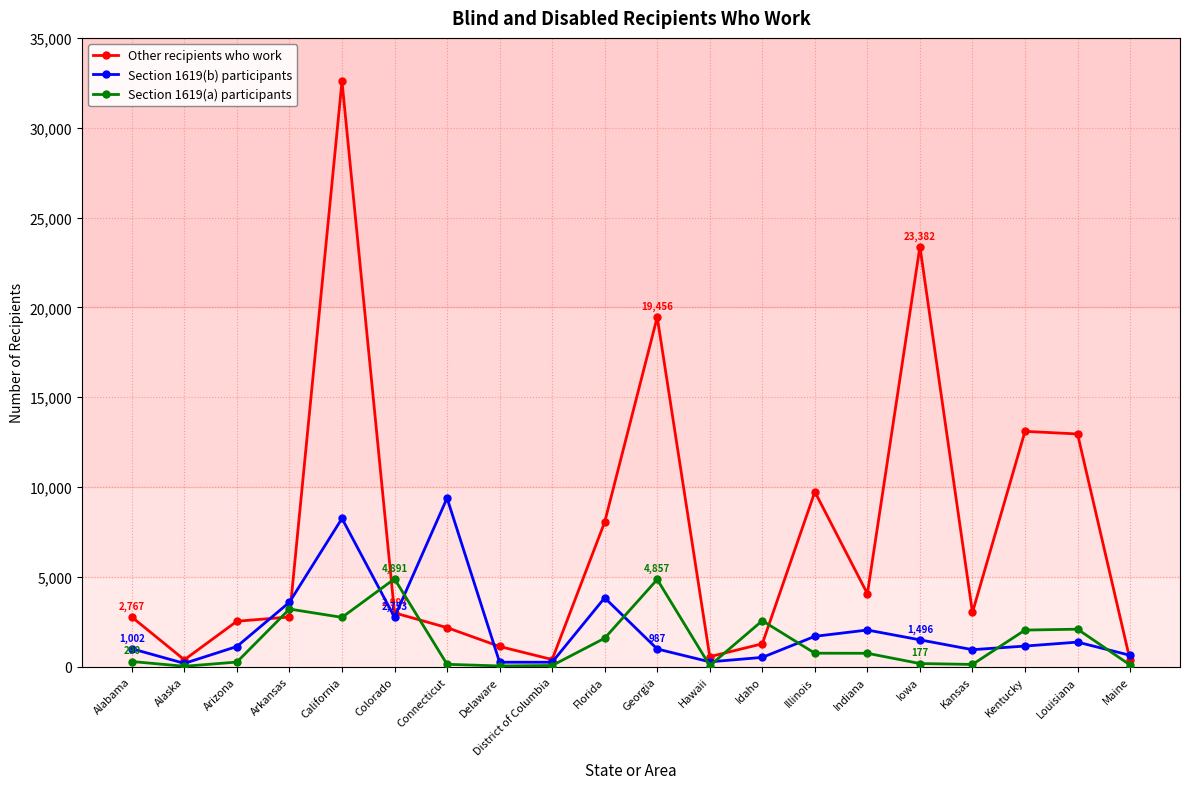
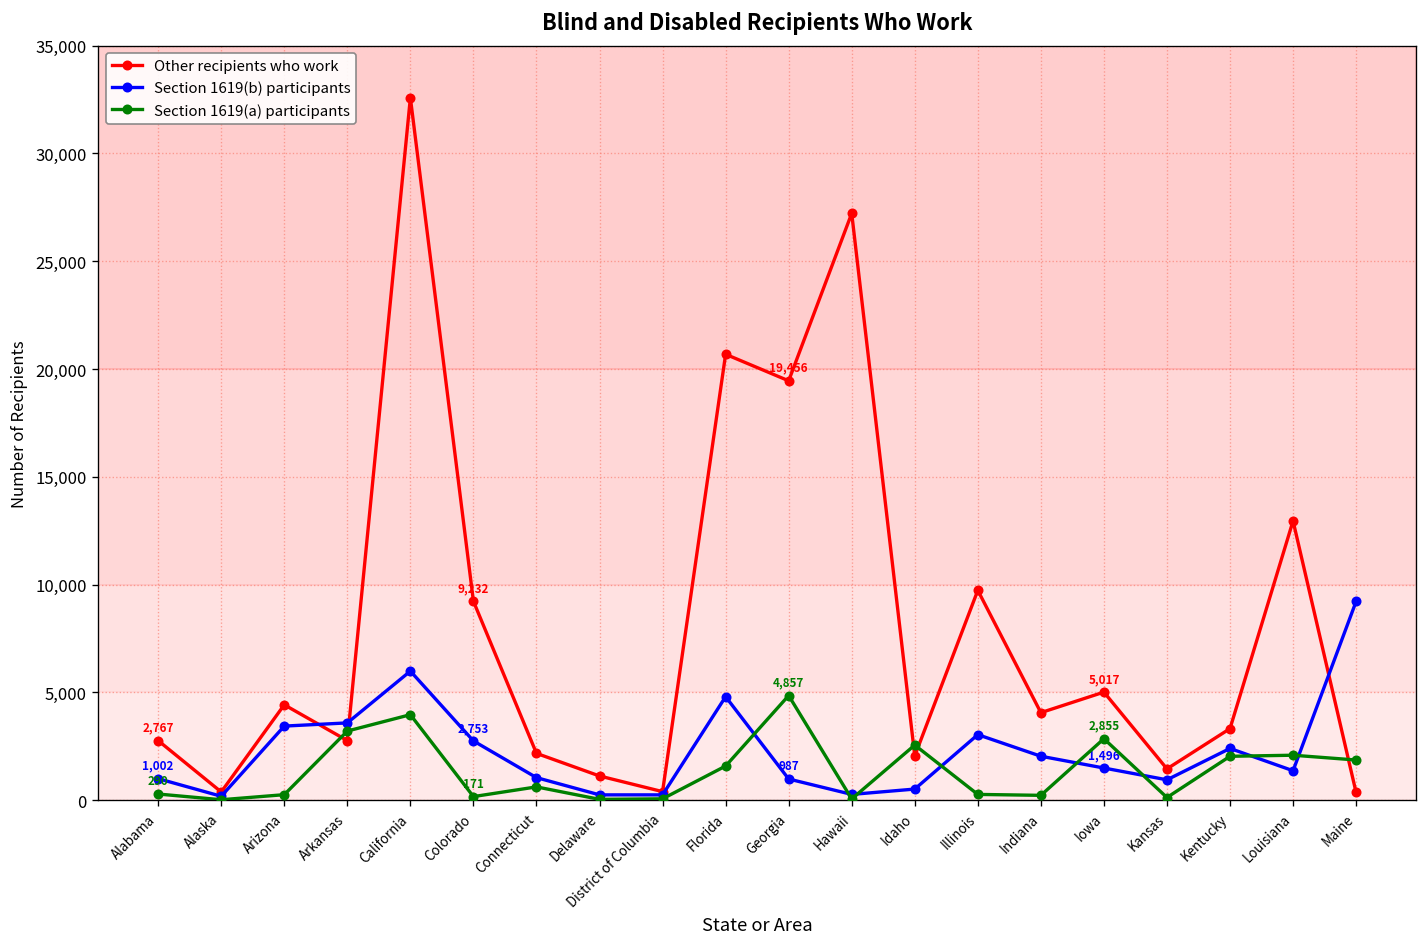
Other recipients who work, Arizona: 2,500 -> 4,400
Section 1619(b) participants, Arizona: 1,100 -> 3,400
Section 1619(b) participants, California: 8,300 -> 6,000
Section 1619(a) participants, California: 2,700 -> 4,000
Other recipients who work, Colorado: 2,997 -> 9,232
Section 1619(a) participants, Colorado: 4,891 -> 171
Section 1619(b) participants, Connecticut: 9,400 -> 1,100
Section 1619(a) participants, Connecticut: 100 -> 600
Other recipients who work, Florida: 8,100 -> 20,700
Section 1619(b) participants, Florida: 3,800 -> 4,800
Other recipients who work, Hawaii: 600 -> 27,200
Other recipients who work, Idaho: 1,300 -> 2,100
Section 1619(b) participants, Illinois: 1,700 -> 3,000
Section 1619(a) participants, Illinois: 800 -> 300
Section 1619(a) participants, Indiana: 700 -> 200
Other recipients who work, Iowa: 23,382 -> 5,017
Section 1619(a) participants, Iowa: 177 -> 2,855
Other recipients who work, Kansas: 3,000 -> 1,500
Other recipients who work, Kentucky: 13,100 -> 3,300
Section 1619(b) participants, Kentucky: 1,200 -> 2,400
Section 1619(b) participants, Maine: 600 -> 9,200
Section 1619(a) participants, Maine: 100 -> 1,900
